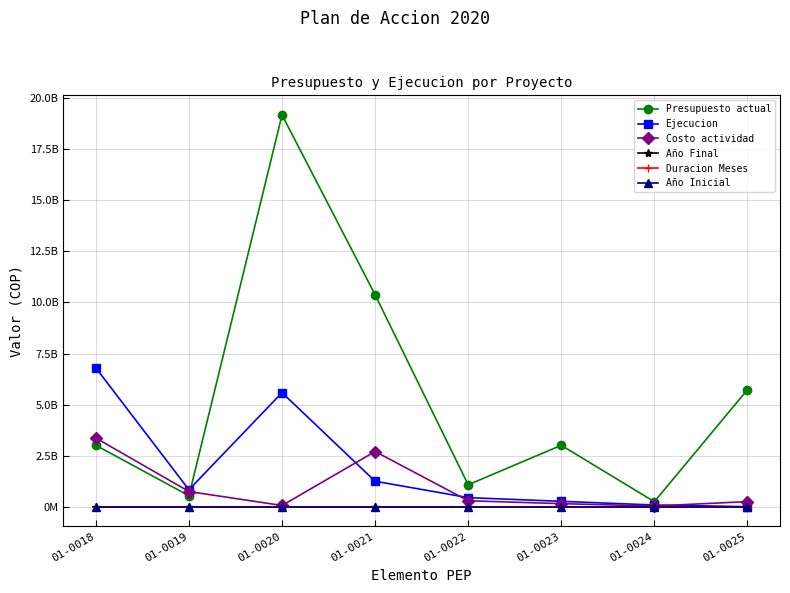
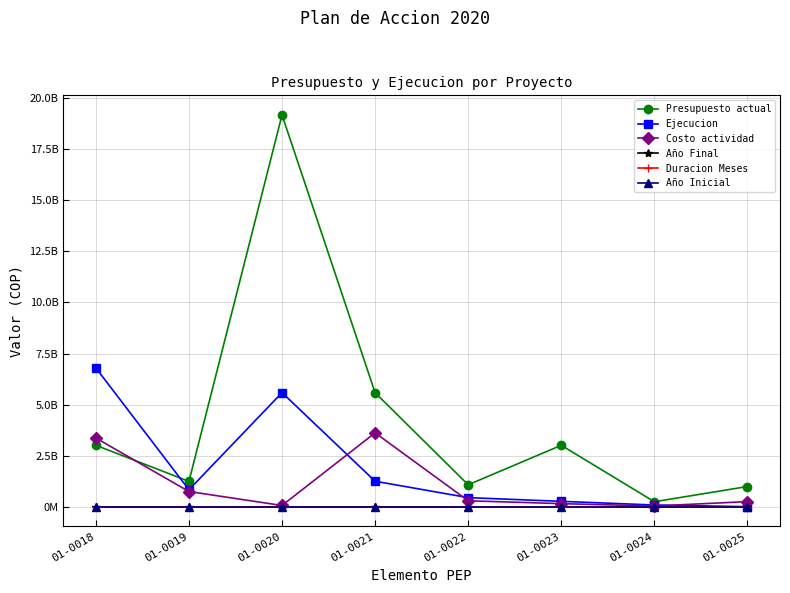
Presupuesto actual, 01-0019: 500000000 -> 1200000000
Presupuesto actual, 01-0021: 10400000000 -> 5600000000
Costo actividad, 01-0021: 2700000000 -> 3600000000
Presupuesto actual, 01-0025: 5700000000 -> 1000000000
